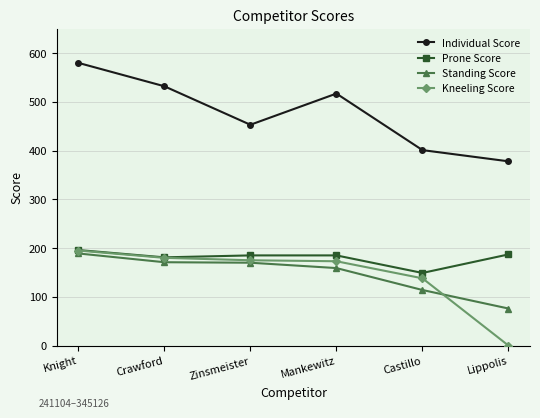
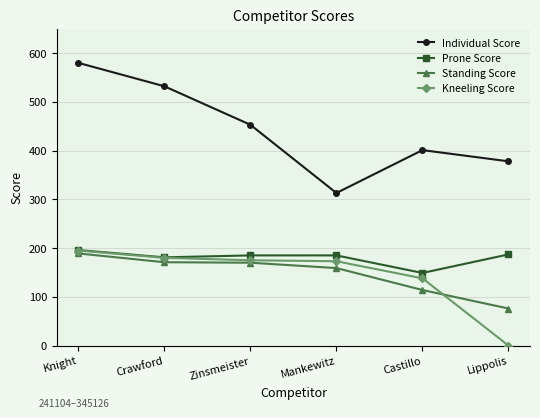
Individual Score, Mankewitz: 520 -> 310
